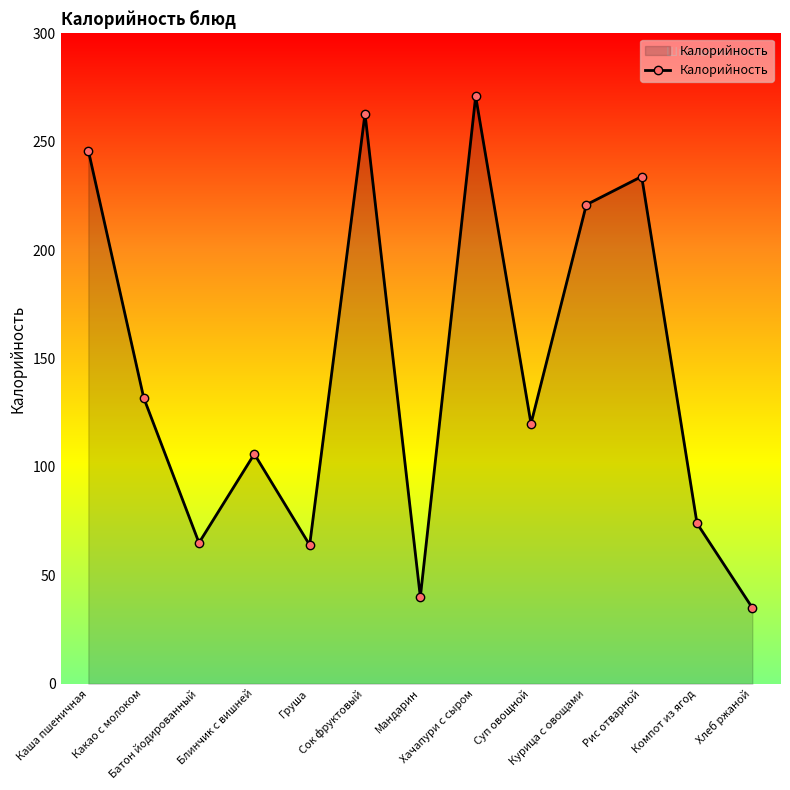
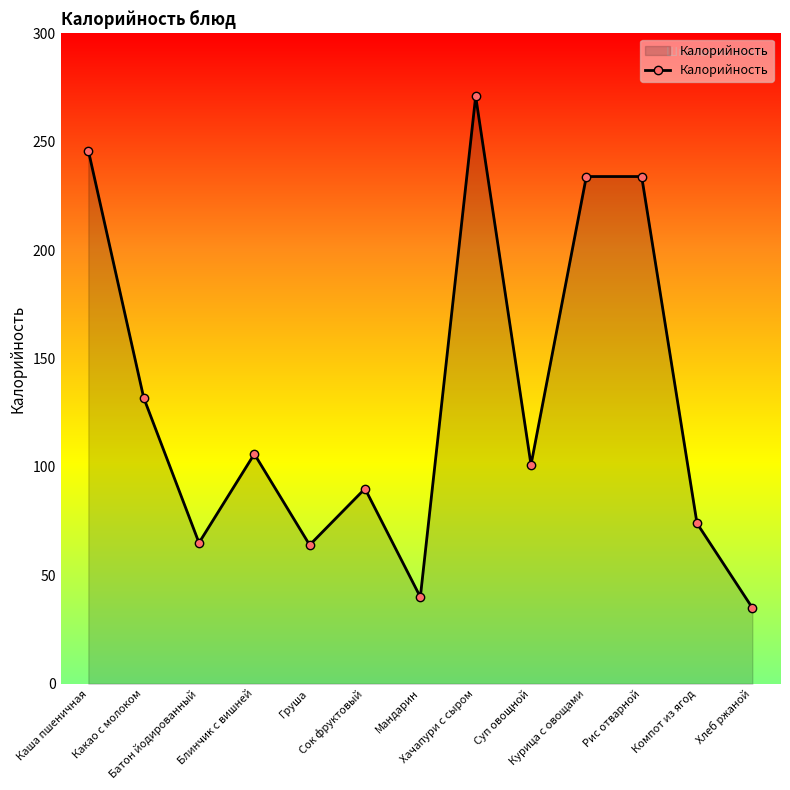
Сок фруктовый: 263 -> 90
Суп овощной: 120 -> 101
Курица с овощами: 221 -> 234
